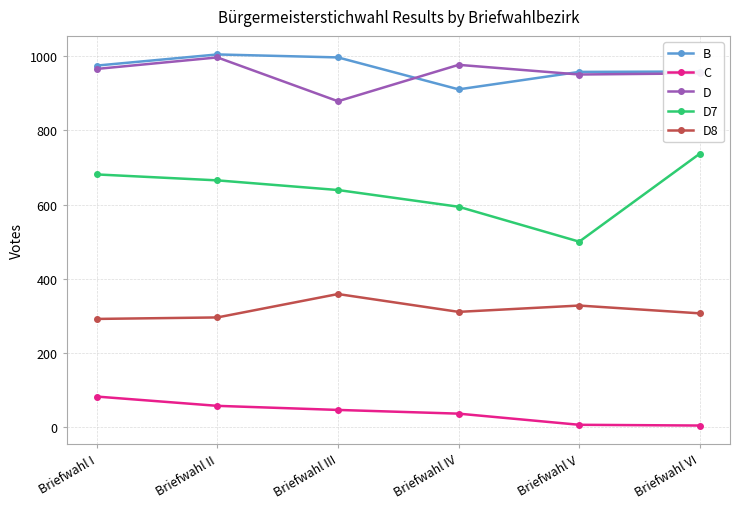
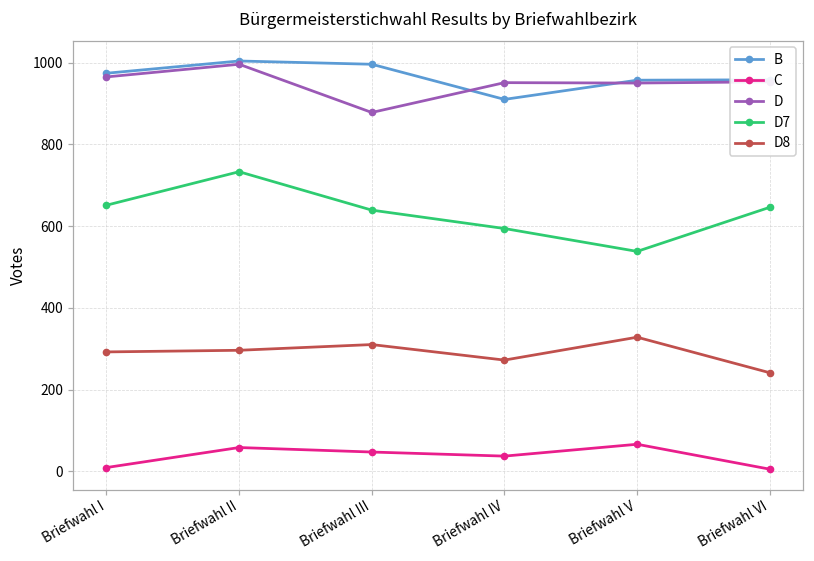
C, Briefwahl I: 80 -> 10
D7, Briefwahl I: 680 -> 650
D7, Briefwahl II: 670 -> 730
D8, Briefwahl III: 360 -> 310
D, Briefwahl IV: 980 -> 950
D8, Briefwahl IV: 310 -> 270
C, Briefwahl V: 10 -> 70
D7, Briefwahl V: 500 -> 540
D7, Briefwahl VI: 740 -> 650
D8, Briefwahl VI: 310 -> 240
